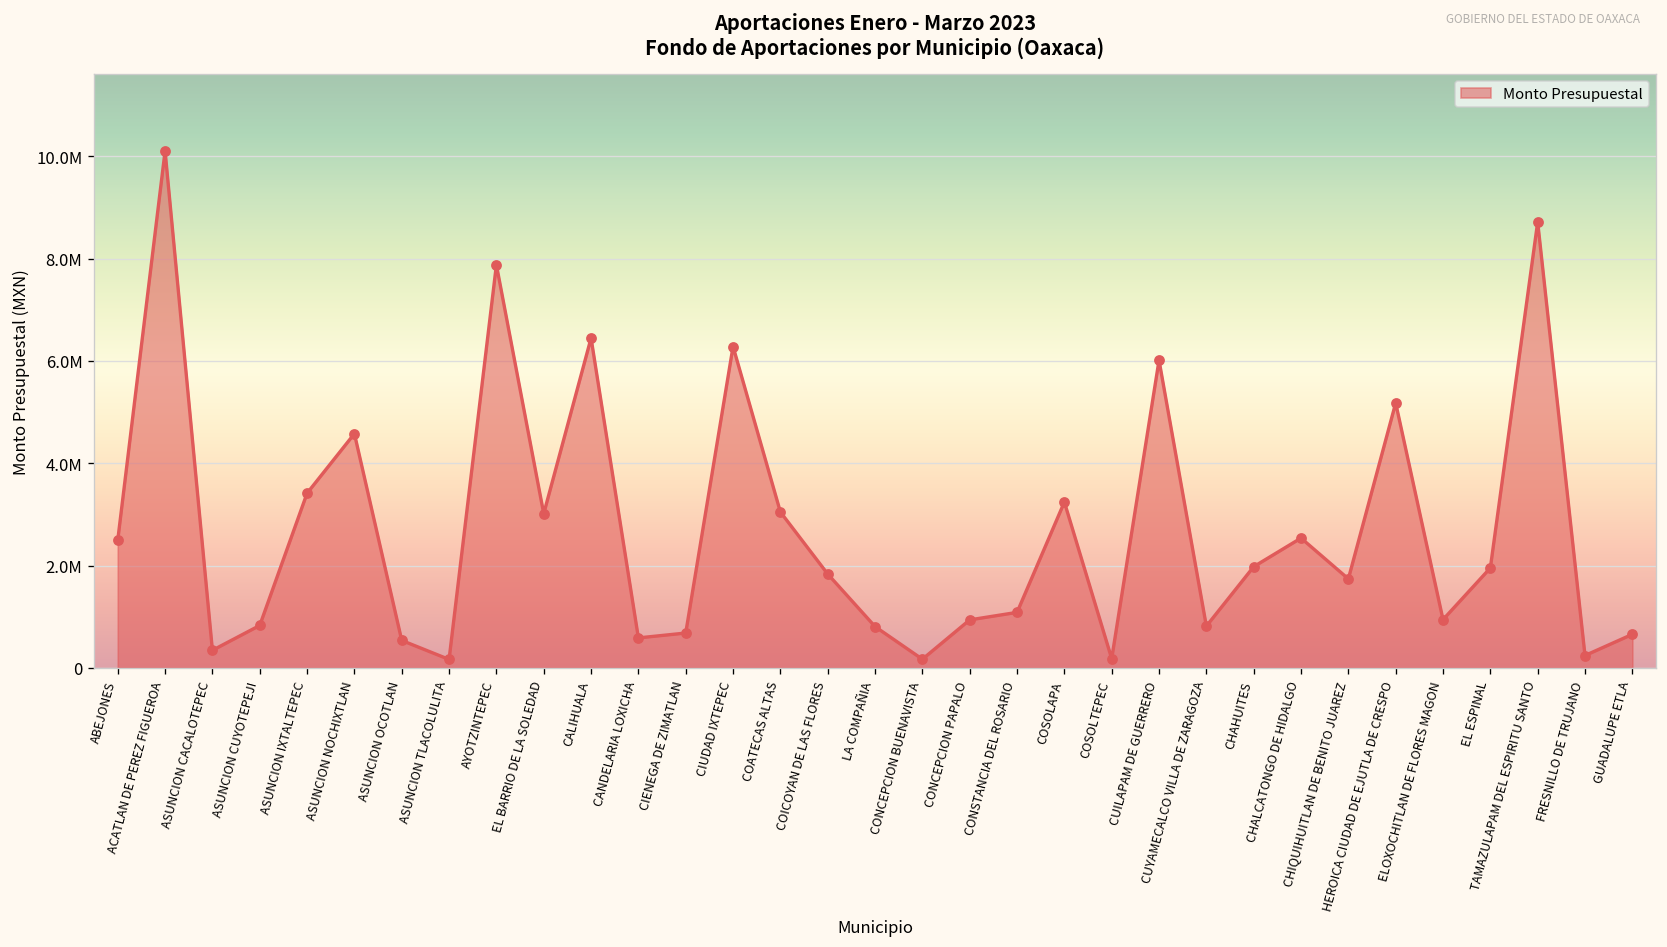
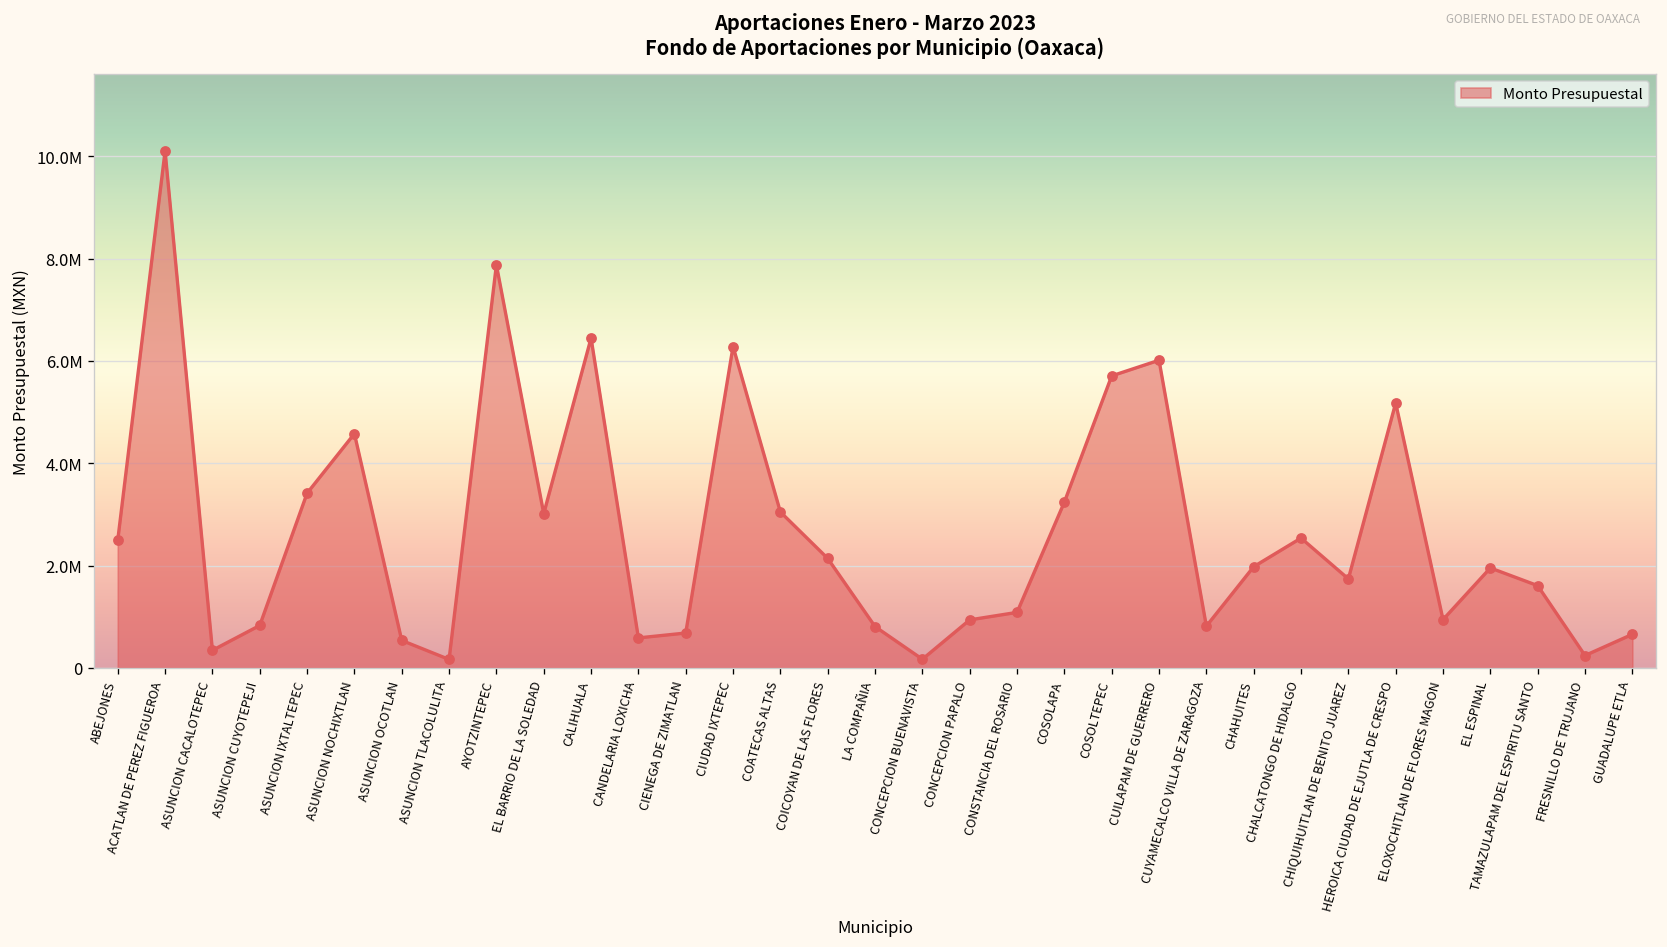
COICOYAN DE LAS FLORES: 1800000 -> 2100000
COSOLTEPEC: 200000 -> 5700000
TAMAZULAPAM DEL ESPIRITU SANTO: 8700000 -> 1600000
